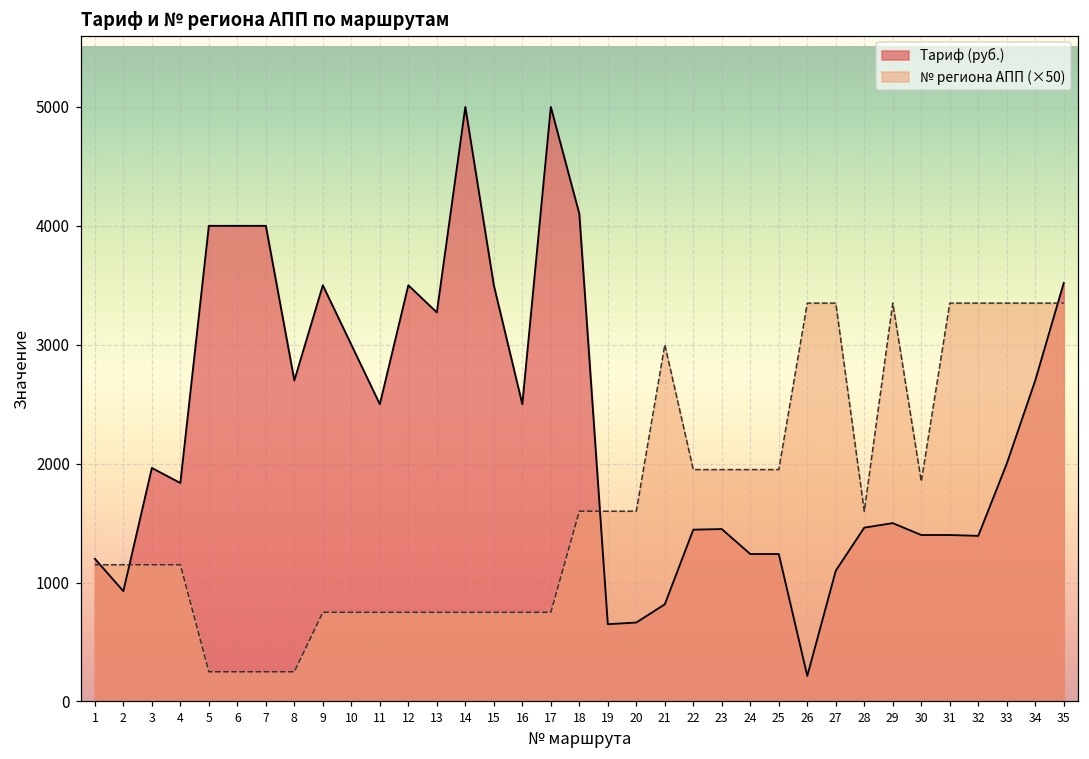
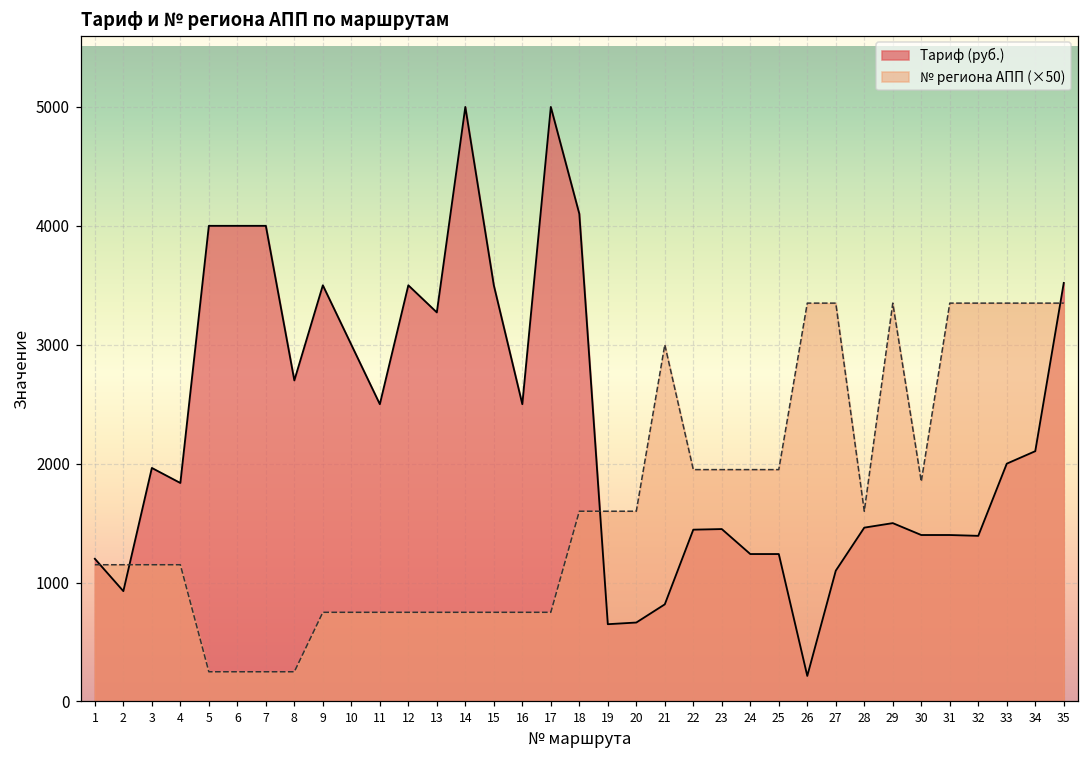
Тариф (руб.), 34: 2700 -> 2110
